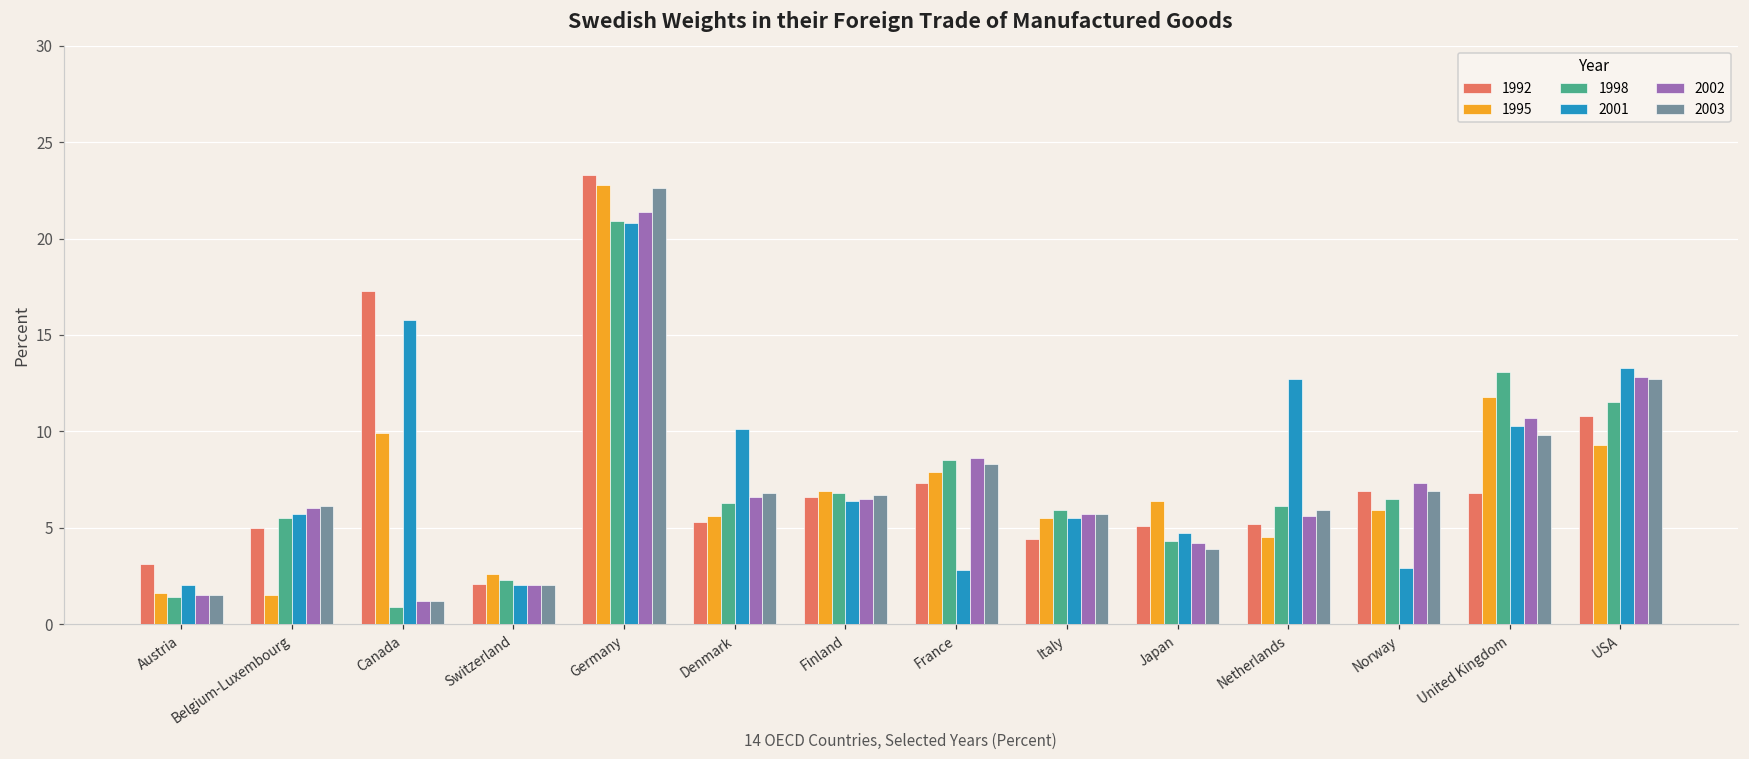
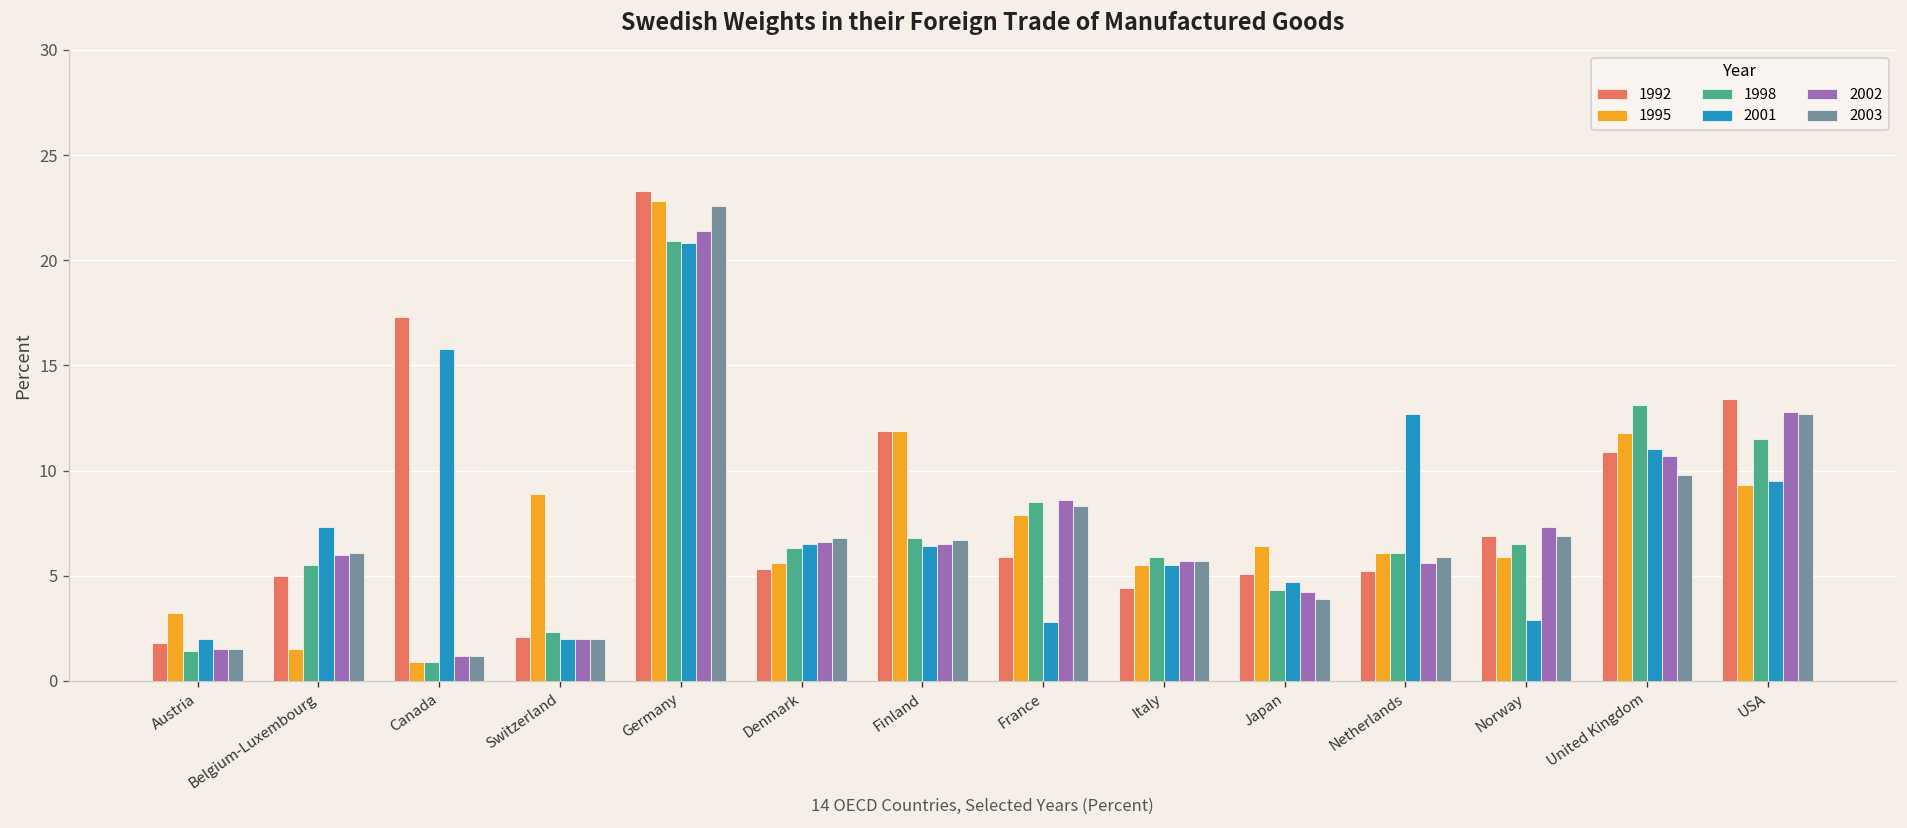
1992, Austria: 3.1 -> 1.8
1995, Austria: 1.6 -> 3.2
2001, Belgium-Luxembourg: 5.7 -> 7.3
1995, Canada: 9.9 -> 0.9
1995, Switzerland: 2.6 -> 8.9
2001, Denmark: 10.1 -> 6.5
1992, Finland: 6.6 -> 11.9
1995, Finland: 6.9 -> 11.9
1992, France: 7.3 -> 5.9
1995, Netherlands: 4.5 -> 6.1
1992, United Kingdom: 6.8 -> 10.9
2001, United Kingdom: 10.3 -> 11.0
1992, USA: 10.8 -> 13.4
2001, USA: 13.3 -> 9.5
